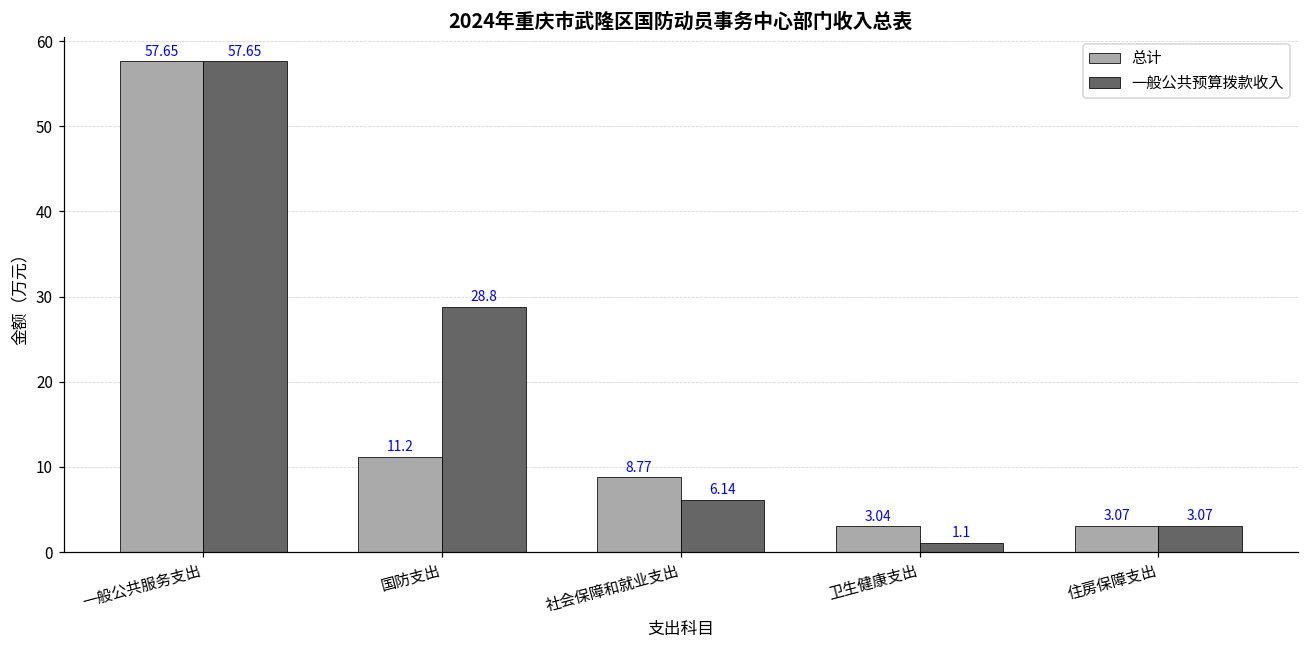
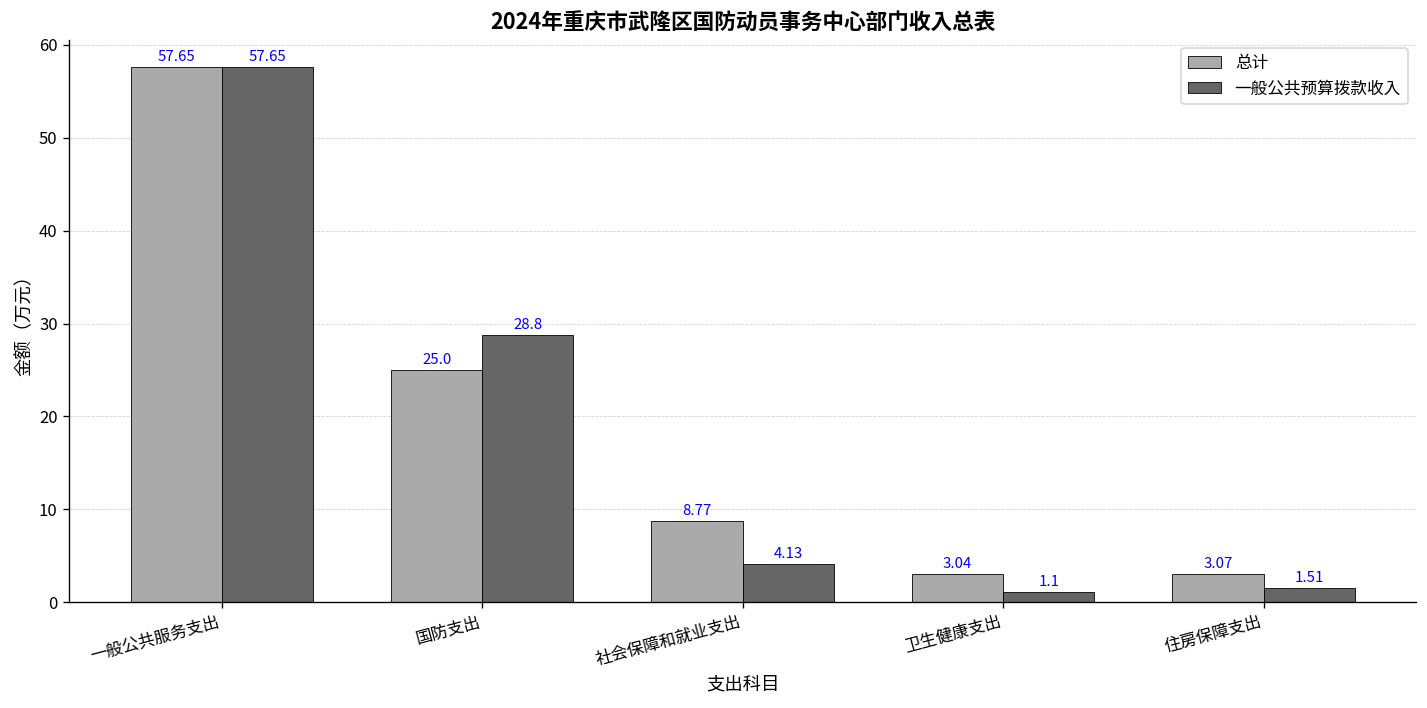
总计, 国防支出: 11.2 -> 25.0
一般公共预算拨款收入, 社会保障和就业支出: 6.14 -> 4.13
一般公共预算拨款收入, 住房保障支出: 3.07 -> 1.51
